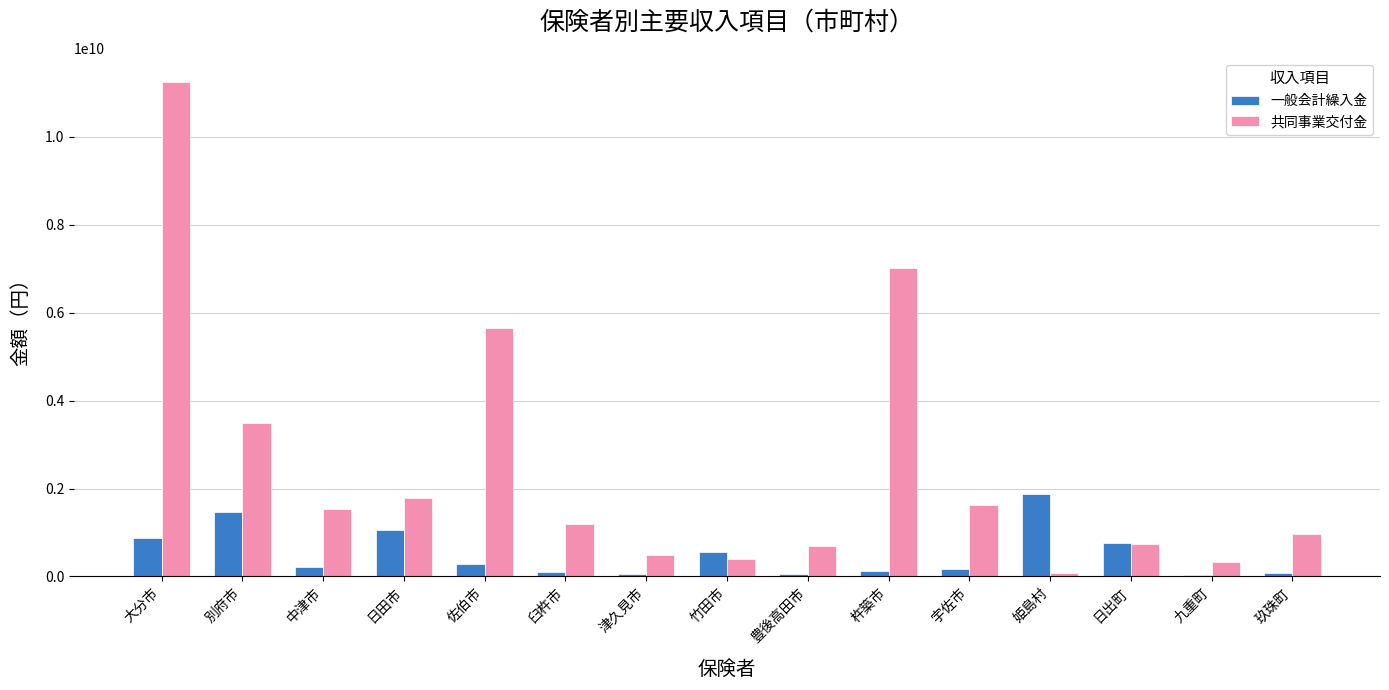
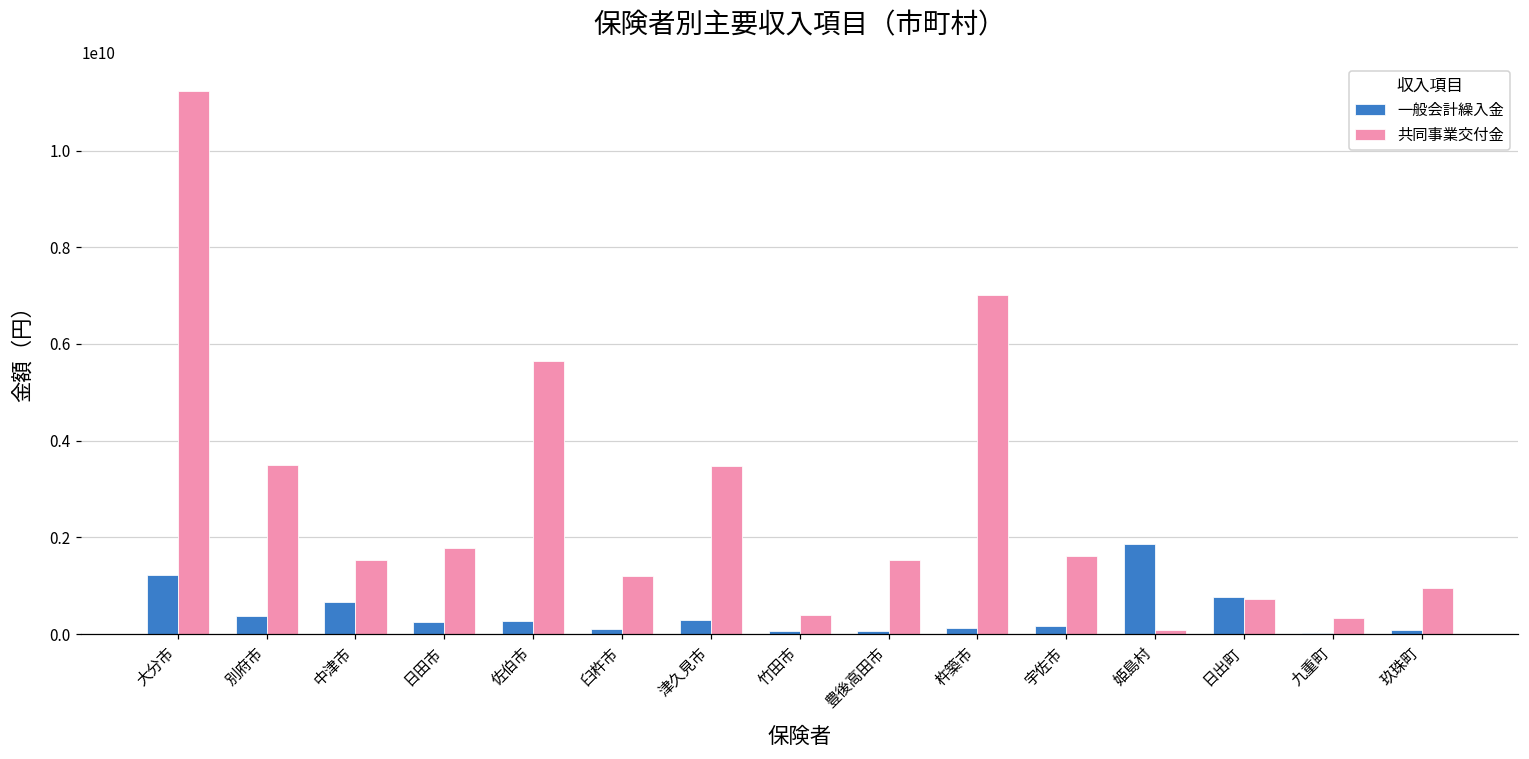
一般会計繰入金, 大分市: 900000000 -> 1200000000
一般会計繰入金, 別府市: 1500000000 -> 400000000
一般会計繰入金, 中津市: 200000000 -> 700000000
一般会計繰入金, 日田市: 1000000000 -> 200000000
一般会計繰入金, 津久見市: 100000000 -> 300000000
共同事業交付金, 津久見市: 500000000 -> 3500000000
一般会計繰入金, 竹田市: 600000000 -> 100000000
共同事業交付金, 豊後高田市: 700000000 -> 1500000000
